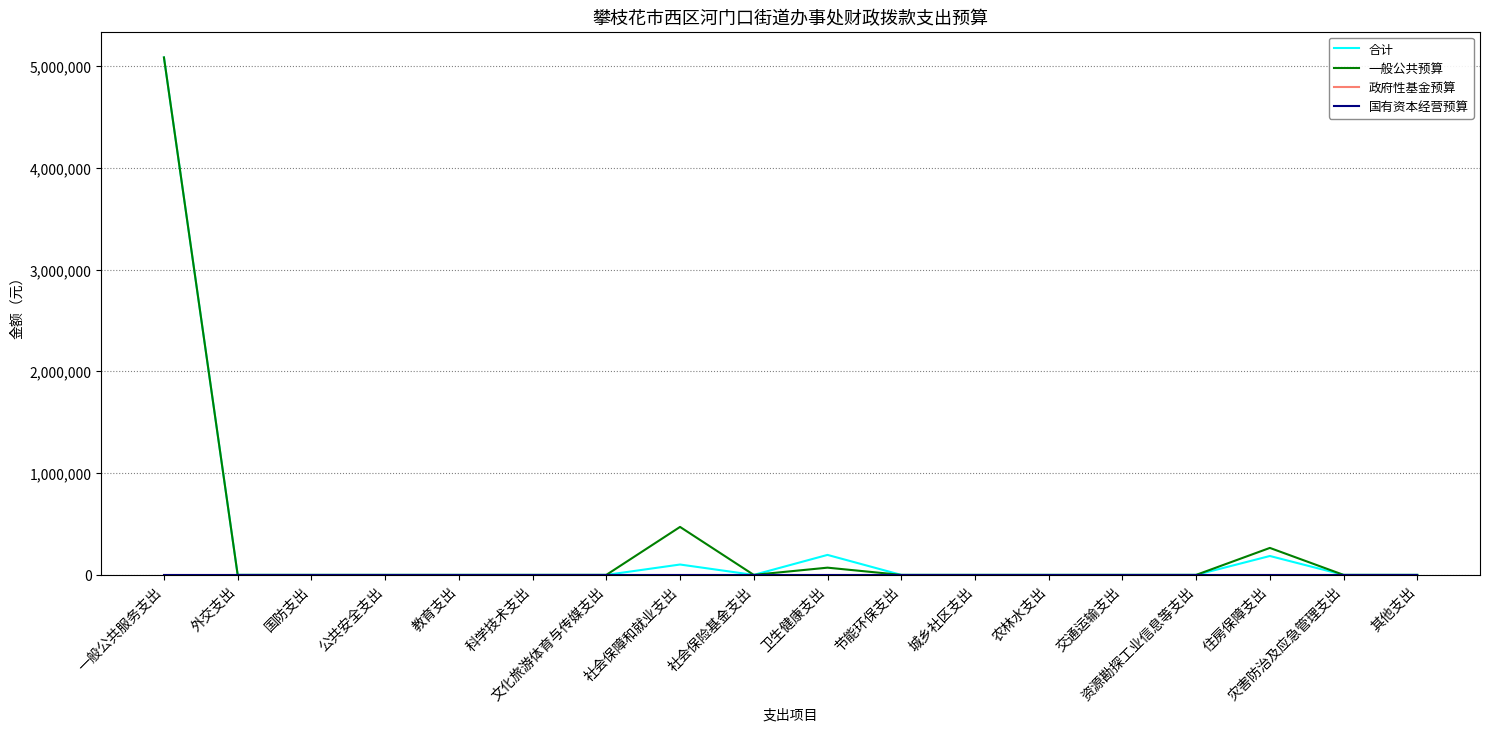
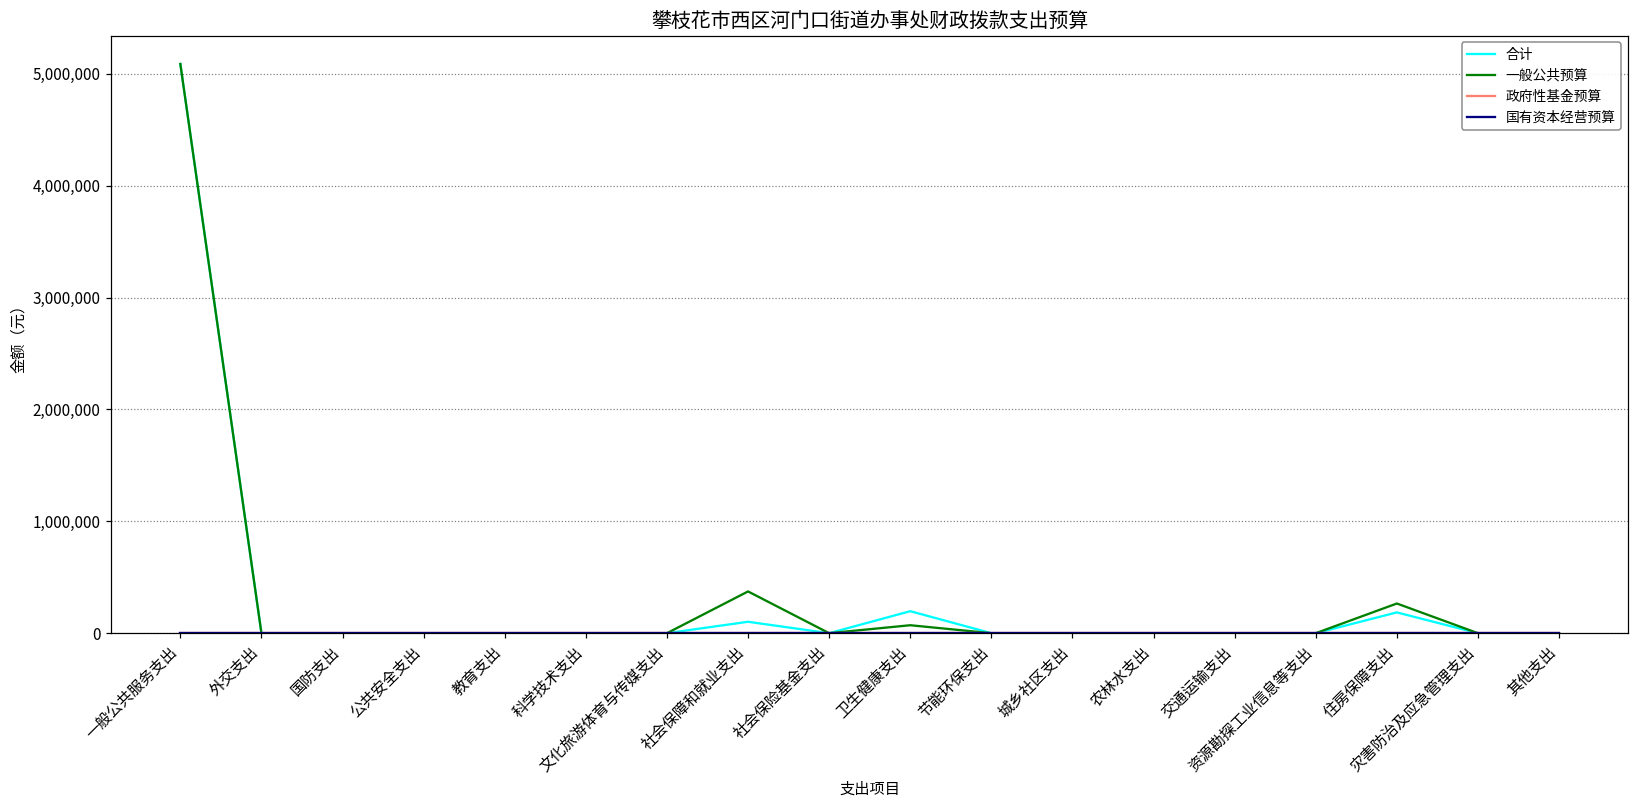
一般公共预算, 社会保障和就业支出: 470,000 -> 370,000
